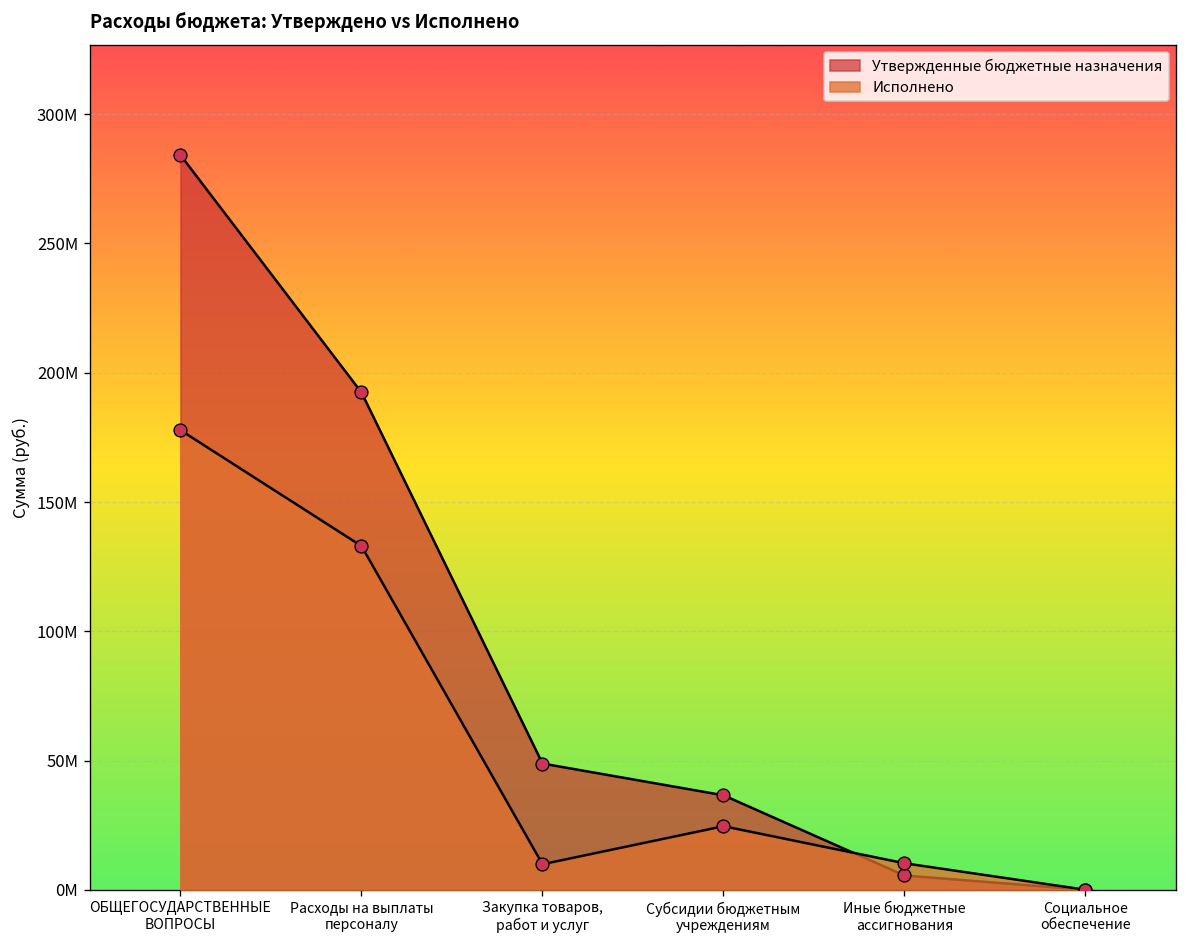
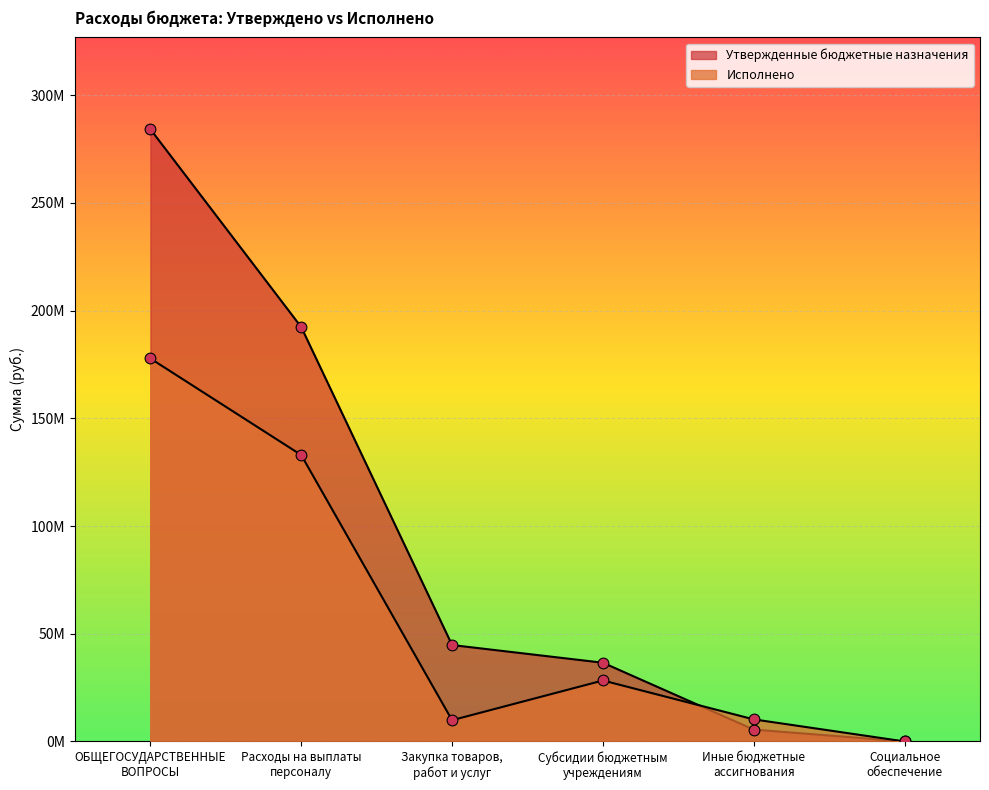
Утвержденные бюджетные назначения, Закупка товаров, работ и услуг: 49000000 -> 45000000
Исполнено, Субсидии бюджетным учреждениям: 25000000 -> 28000000
